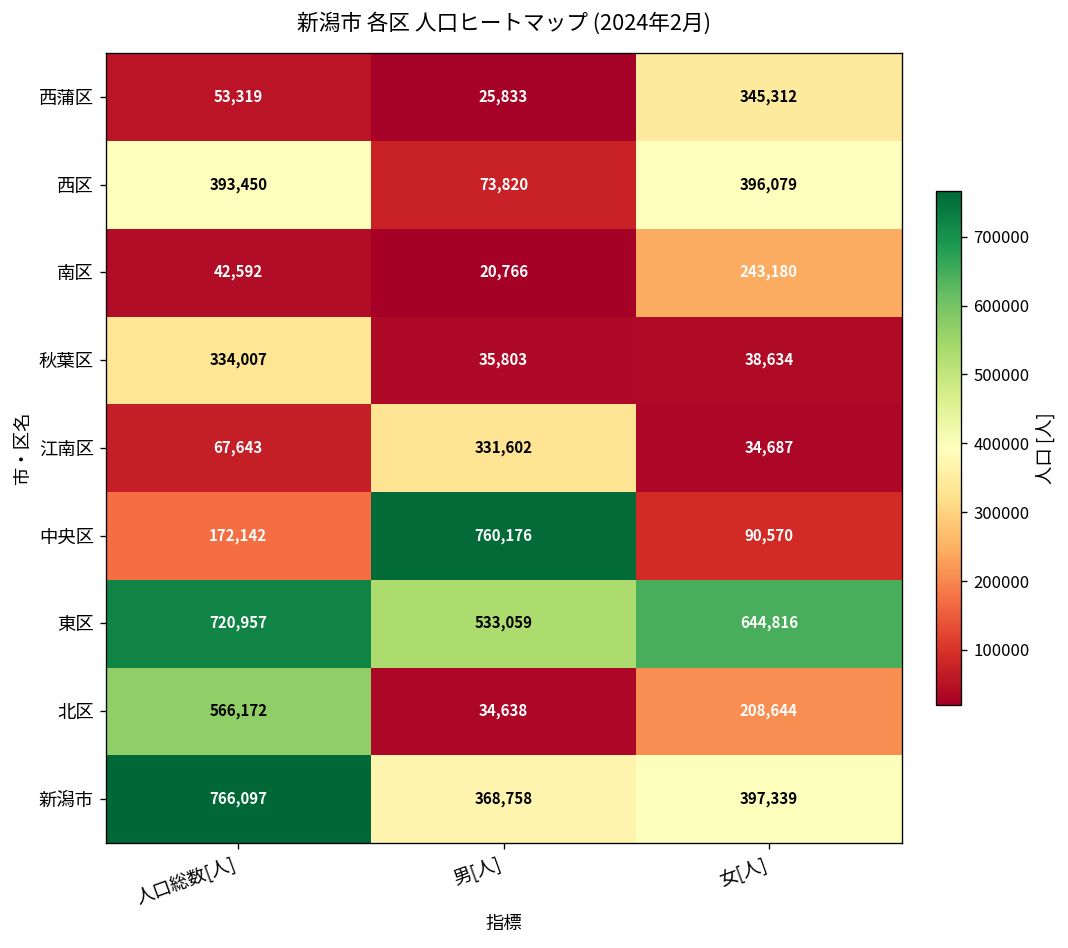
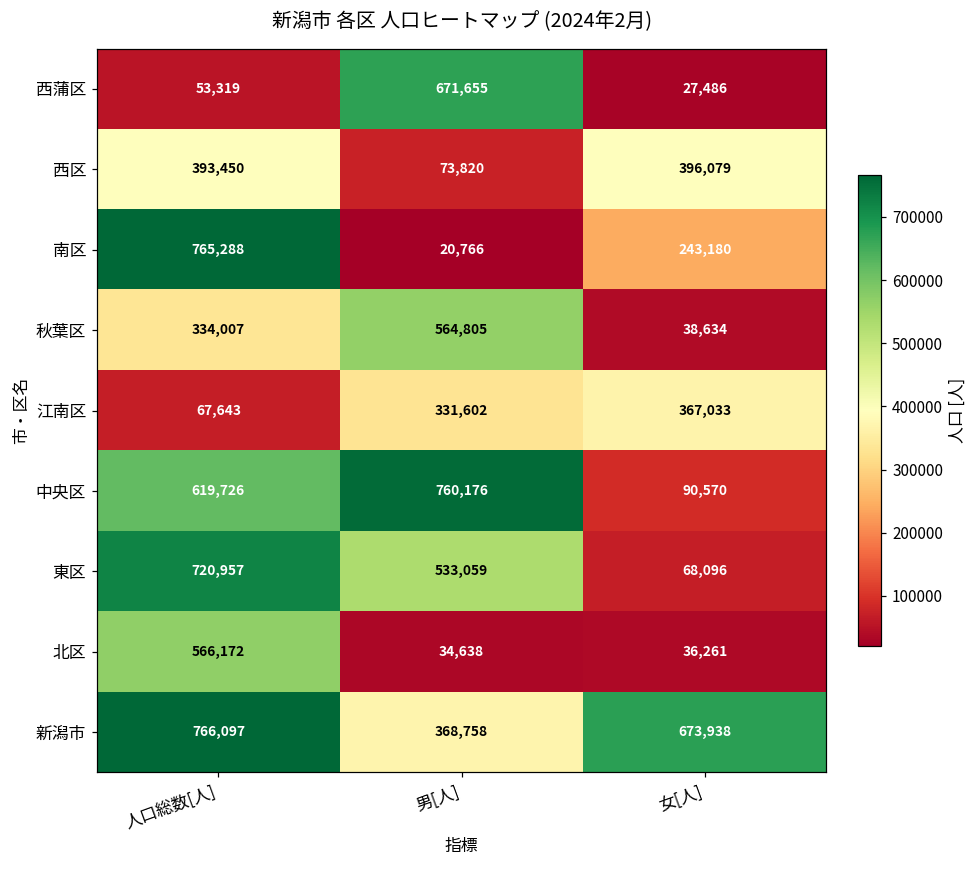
西蒲区, 男[人]: 25,833 -> 671,655
西蒲区, 女[人]: 345,312 -> 27,486
南区, 人口総数[人]: 42,592 -> 765,288
秋葉区, 男[人]: 35,803 -> 564,805
江南区, 女[人]: 34,687 -> 367,033
中央区, 人口総数[人]: 172,142 -> 619,726
東区, 女[人]: 644,816 -> 68,096
北区, 女[人]: 208,644 -> 36,261
新潟市, 女[人]: 397,339 -> 673,938
